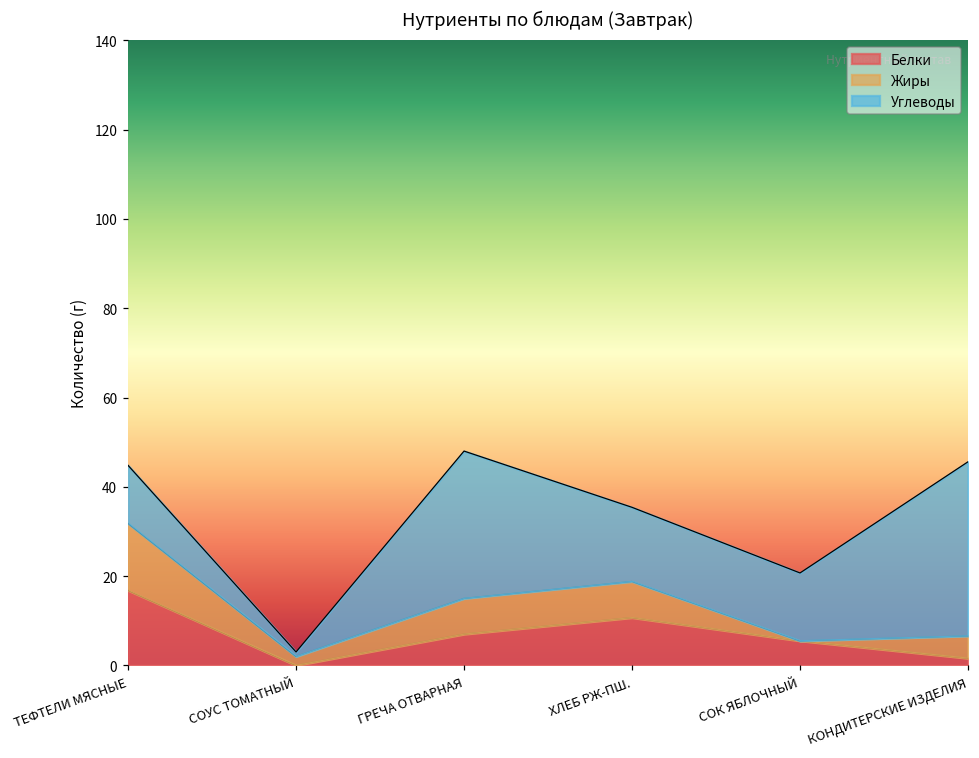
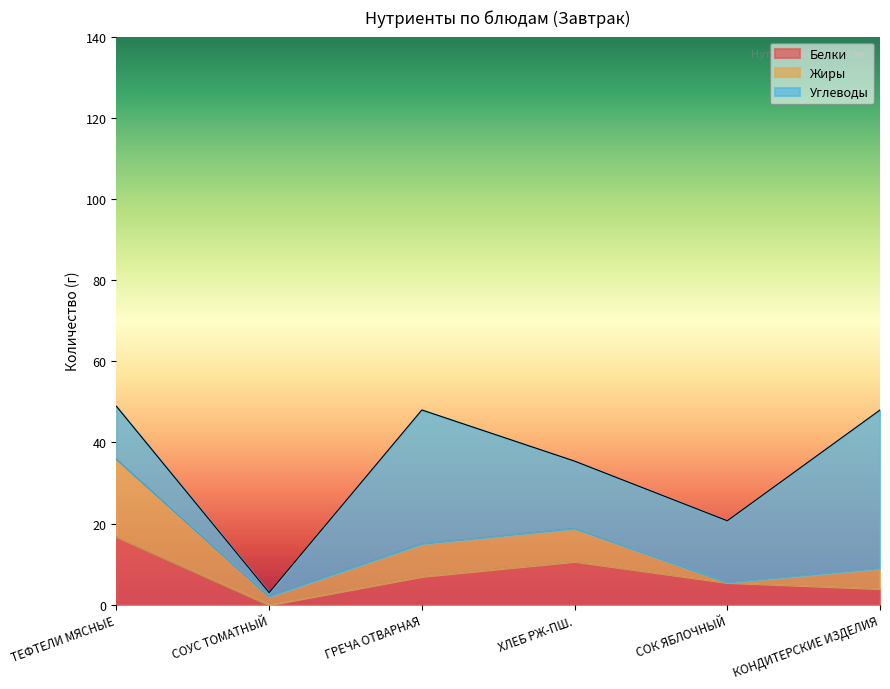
Жиры, ТЕФТЕЛИ МЯСНЫЕ: 15 -> 19
Белки, КОНДИТЕРСКИЕ ИЗДЕЛИЯ: 2 -> 4
